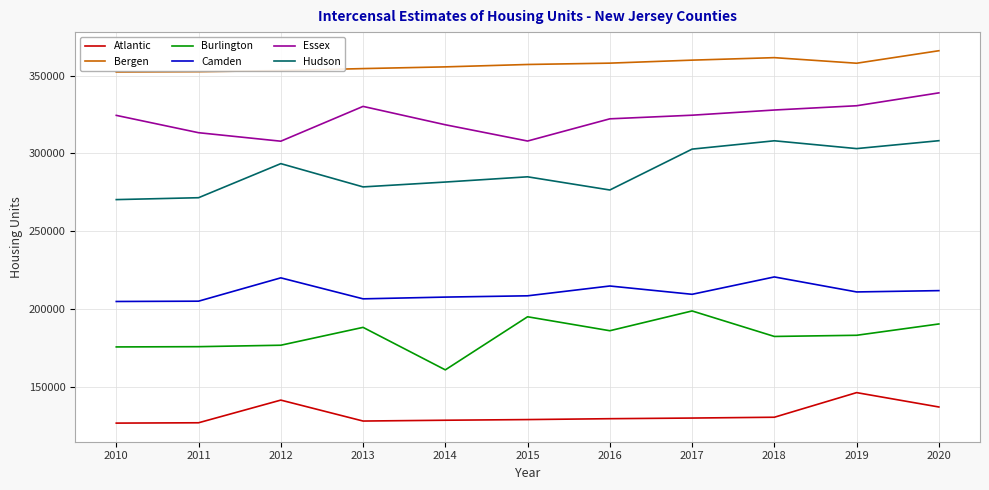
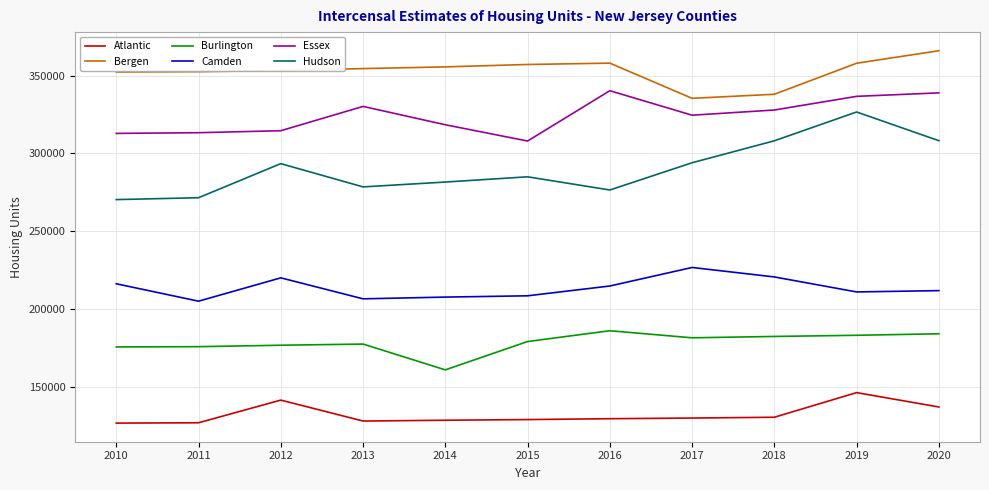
Camden, 2010: 205000 -> 216000
Essex, 2010: 324000 -> 313000
Essex, 2012: 308000 -> 315000
Burlington, 2013: 188000 -> 177000
Burlington, 2015: 195000 -> 179000
Essex, 2016: 322000 -> 340000
Bergen, 2017: 360000 -> 335000
Burlington, 2017: 199000 -> 181000
Camden, 2017: 209000 -> 227000
Hudson, 2017: 303000 -> 294000
Bergen, 2018: 362000 -> 338000
Essex, 2019: 331000 -> 337000
Hudson, 2019: 303000 -> 327000
Burlington, 2020: 190000 -> 184000
